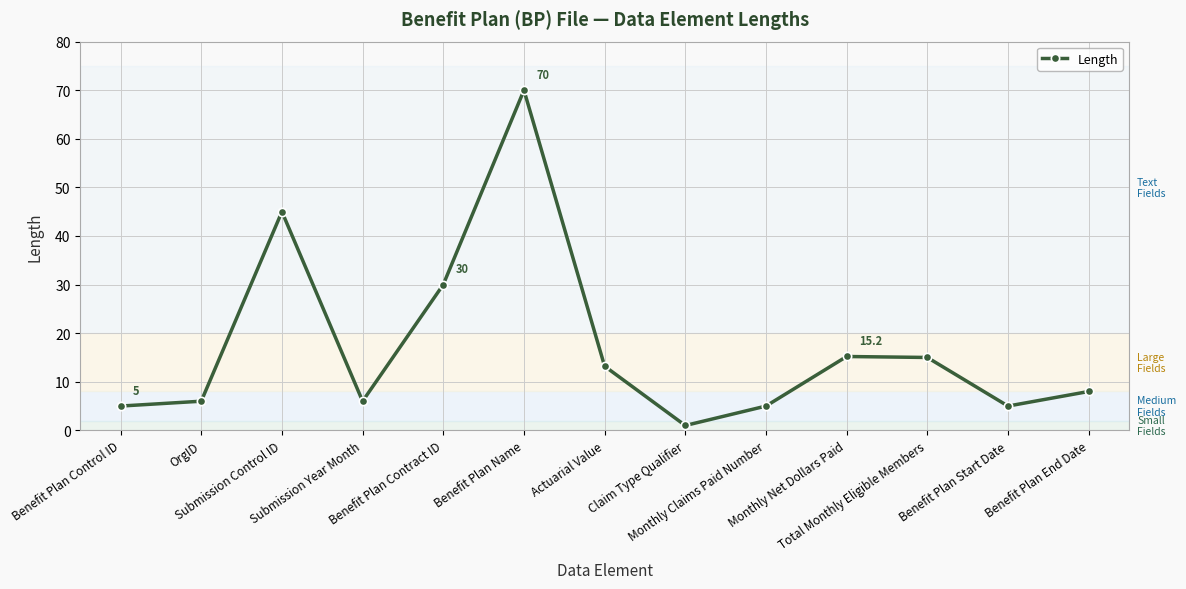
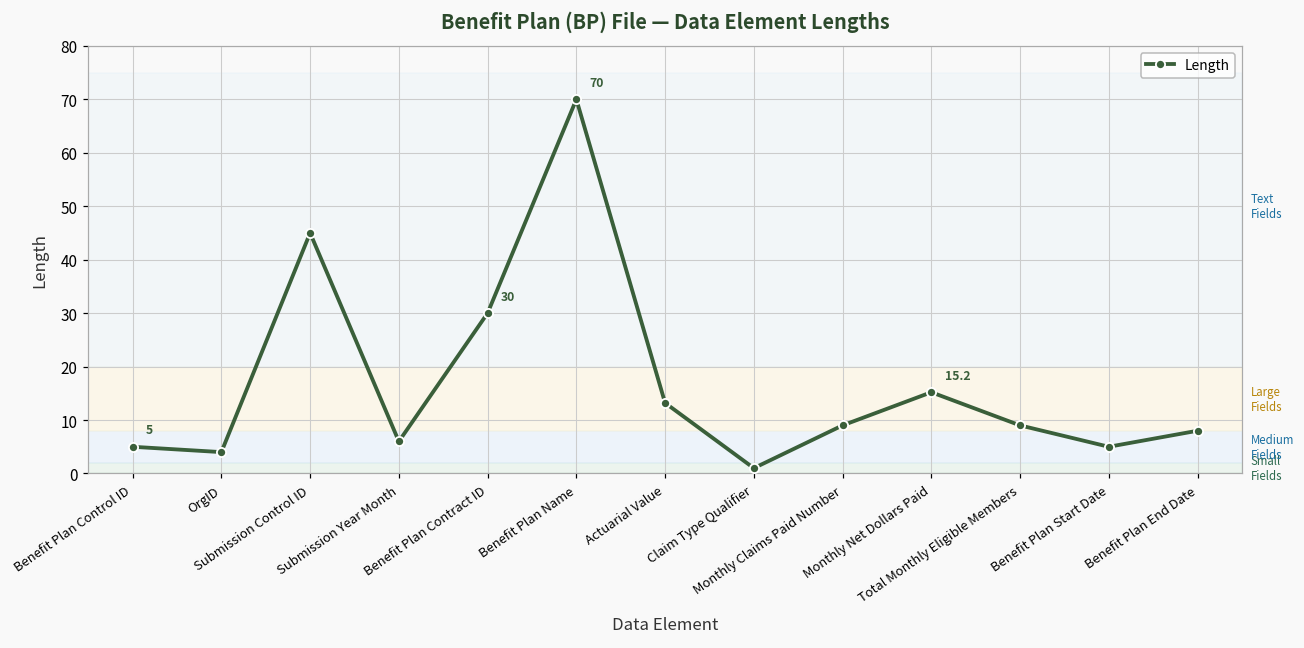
OrgID: 6 -> 4
Monthly Claims Paid Number: 5 -> 9
Total Monthly Eligible Members: 15 -> 9
